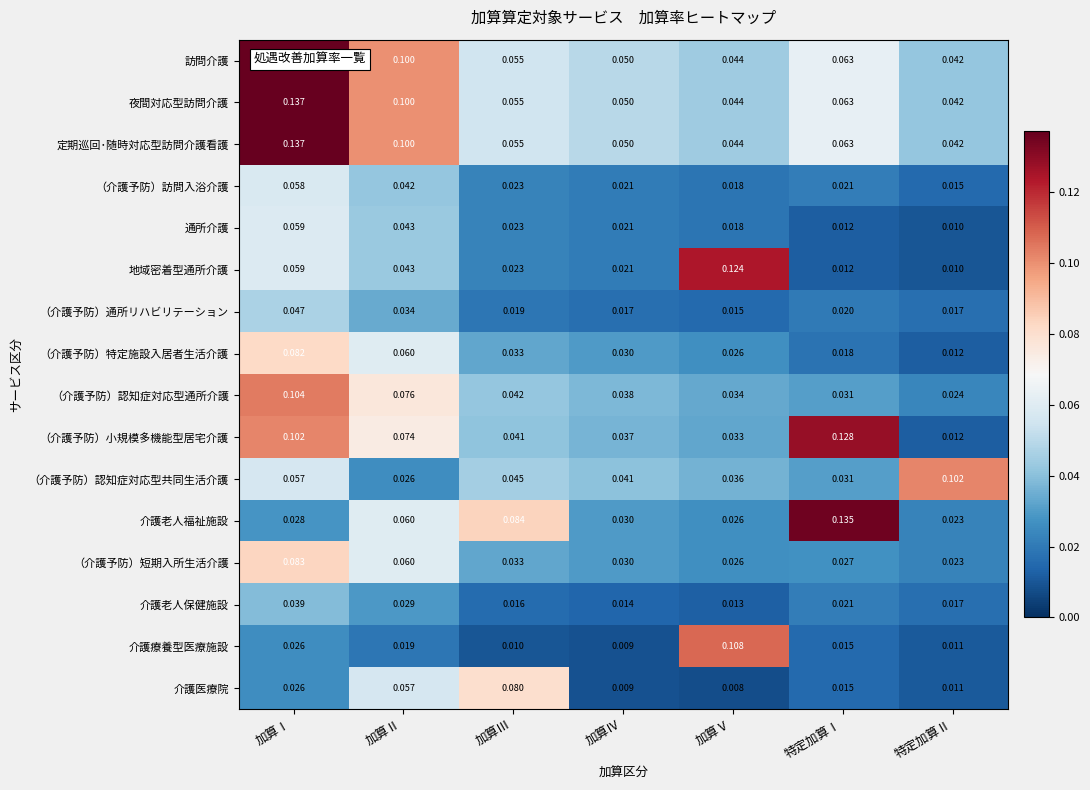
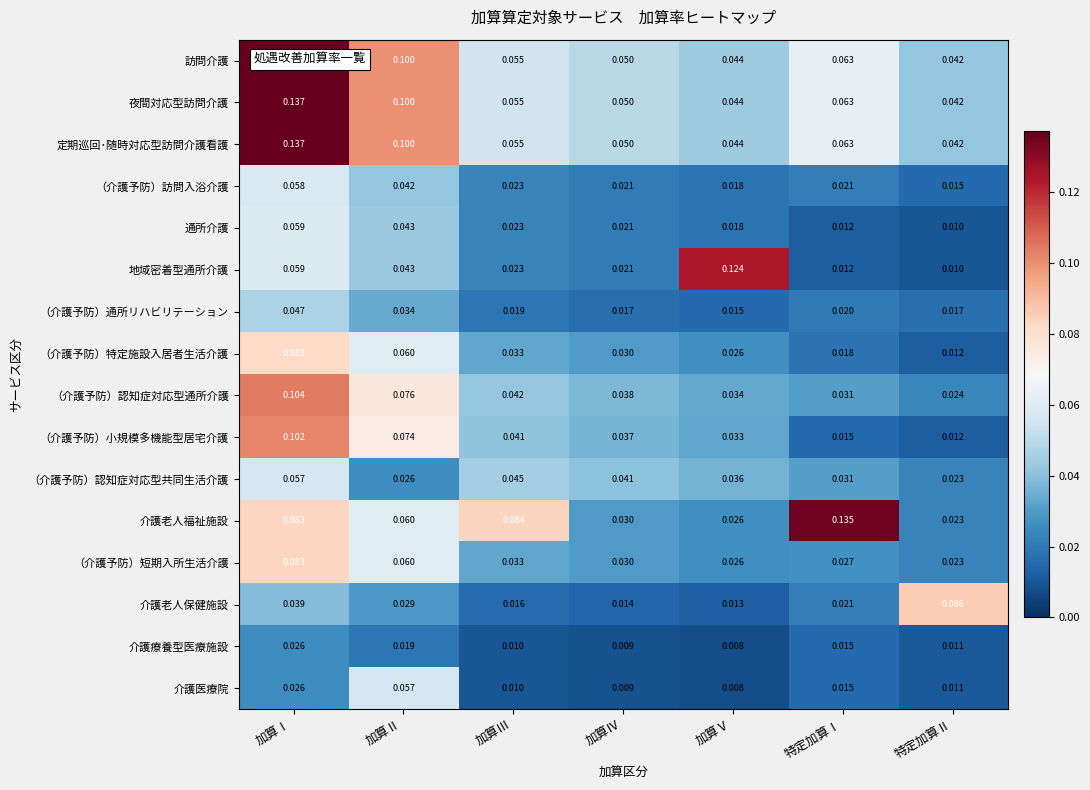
（介護予防）小規模多機能型居宅介護, 特定加算Ⅰ: 0.128 -> 0.015
（介護予防）認知症対応型共同生活介護, 特定加算Ⅱ: 0.102 -> 0.023
介護老人福祉施設, 加算Ⅰ: 0.028 -> 0.083
介護老人保健施設, 特定加算Ⅱ: 0.017 -> 0.086
介護療養型医療施設, 加算Ⅴ: 0.108 -> 0.008
介護医療院, 加算Ⅲ: 0.080 -> 0.010
